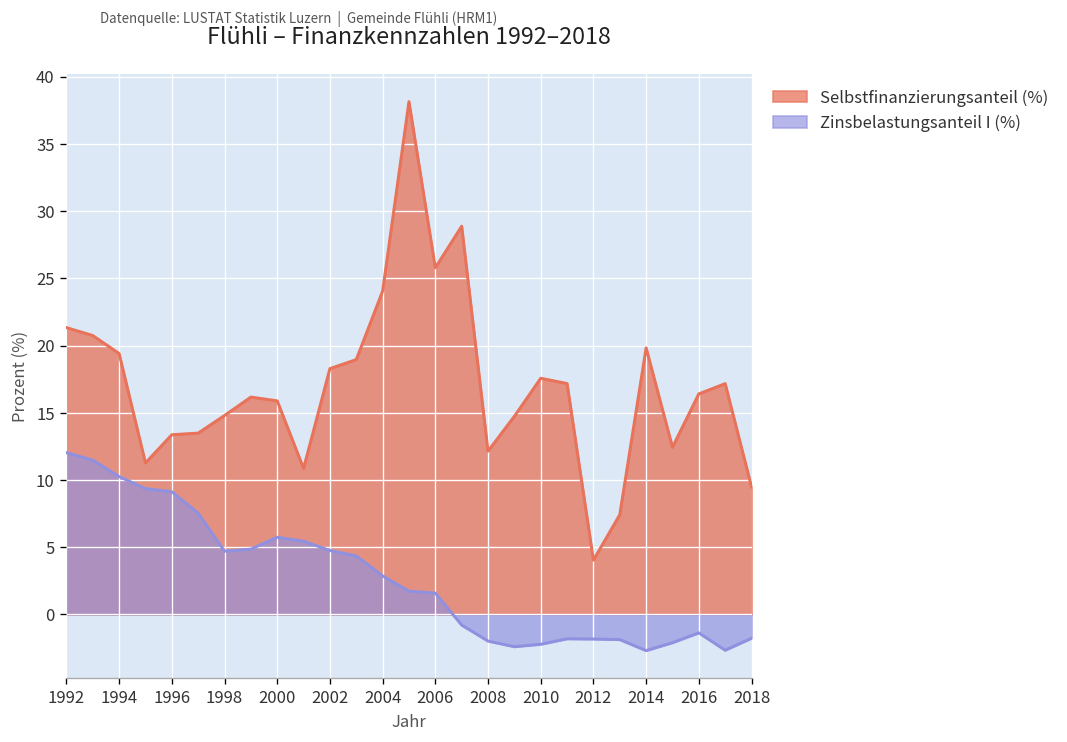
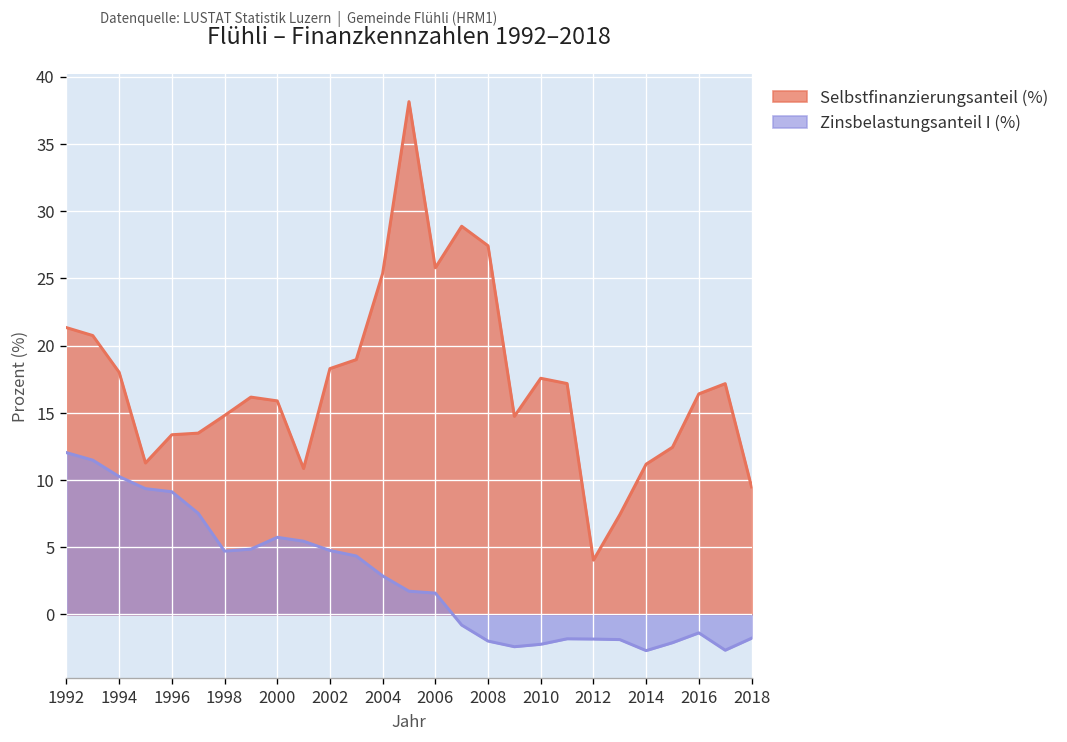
Selbstfinanzierungsanteil (%), 1994: 19.4 -> 18.0
Selbstfinanzierungsanteil (%), 2004: 24.1 -> 25.4
Selbstfinanzierungsanteil (%), 2008: 12.2 -> 27.4
Selbstfinanzierungsanteil (%), 2014: 19.8 -> 11.2
